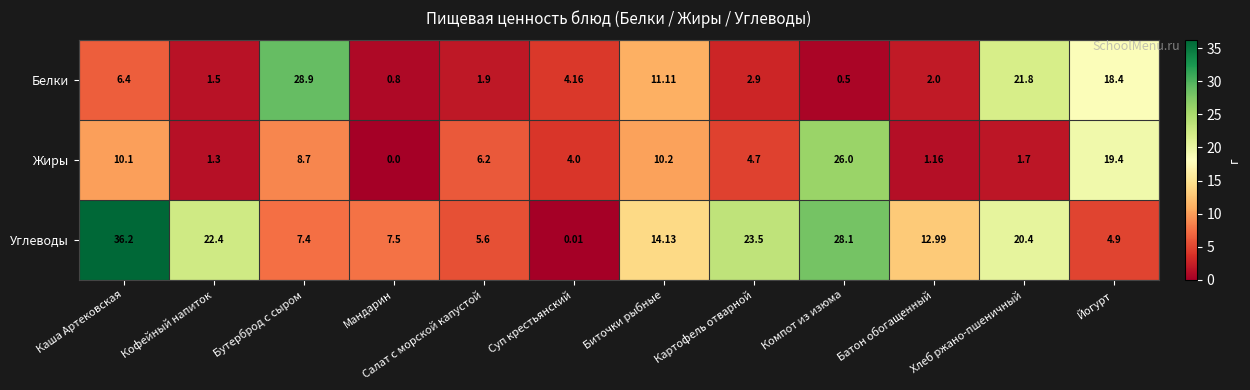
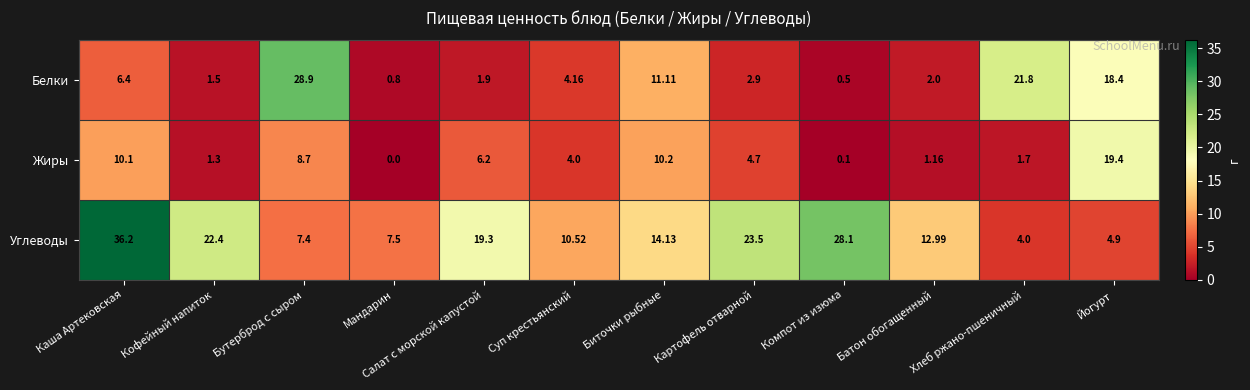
Жиры, Компот из изюма: 26.0 -> 0.1
Углеводы, Салат с морской капустой: 5.6 -> 19.3
Углеводы, Суп крестьянский: 0.01 -> 10.52
Углеводы, Хлеб ржано-пшеничный: 20.4 -> 4.0
